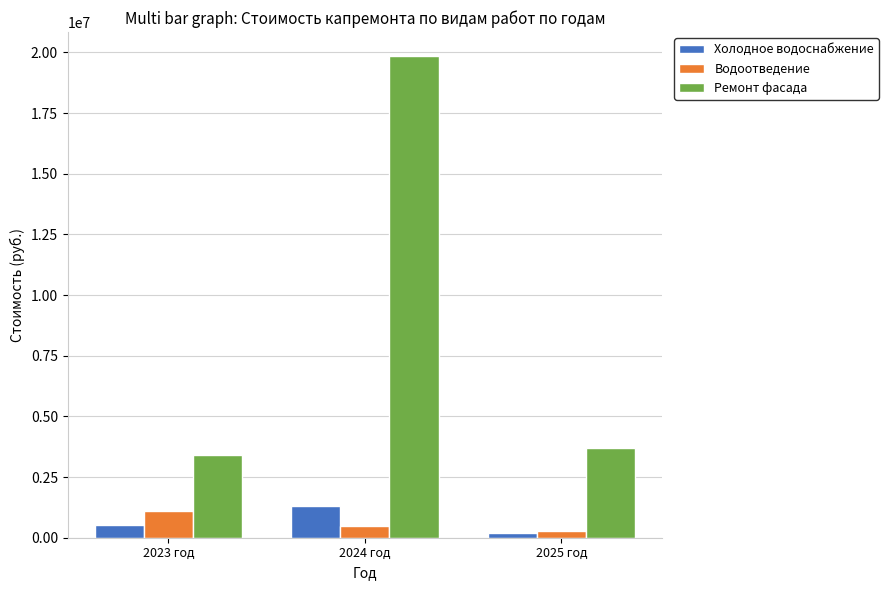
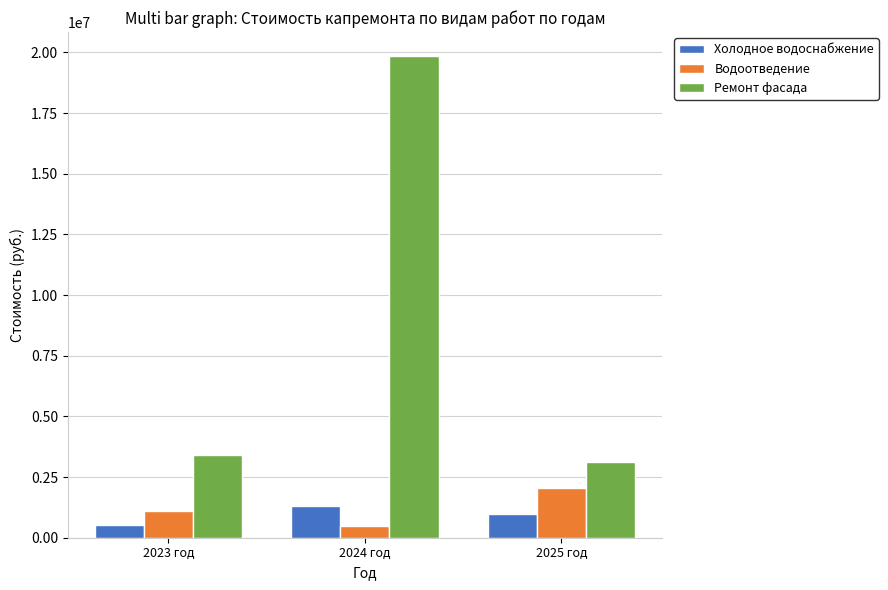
Холодное водоснабжение, 2025 год: 200000 -> 1000000
Водоотведение, 2025 год: 300000 -> 2000000
Ремонт фасада, 2025 год: 3700000 -> 3100000
